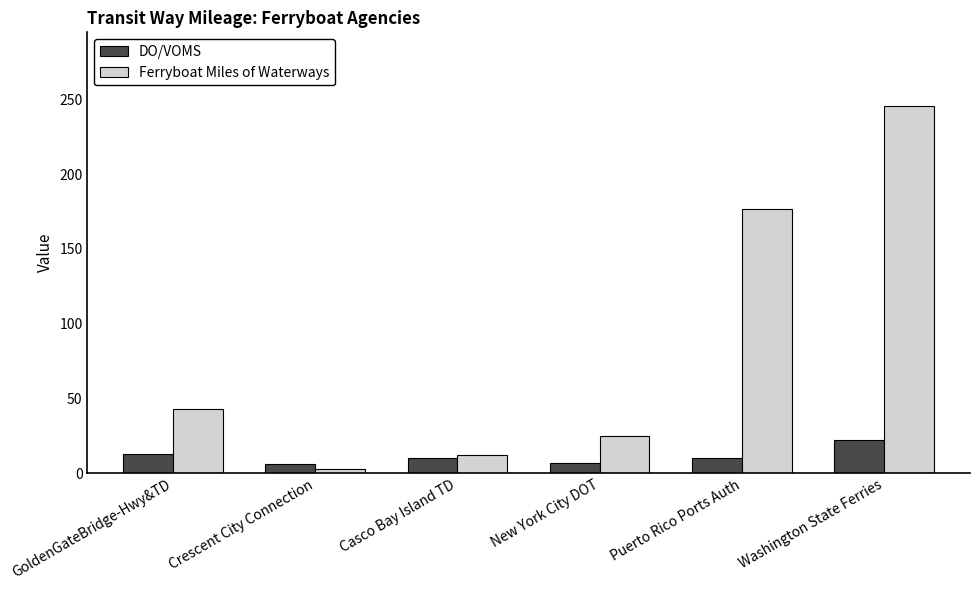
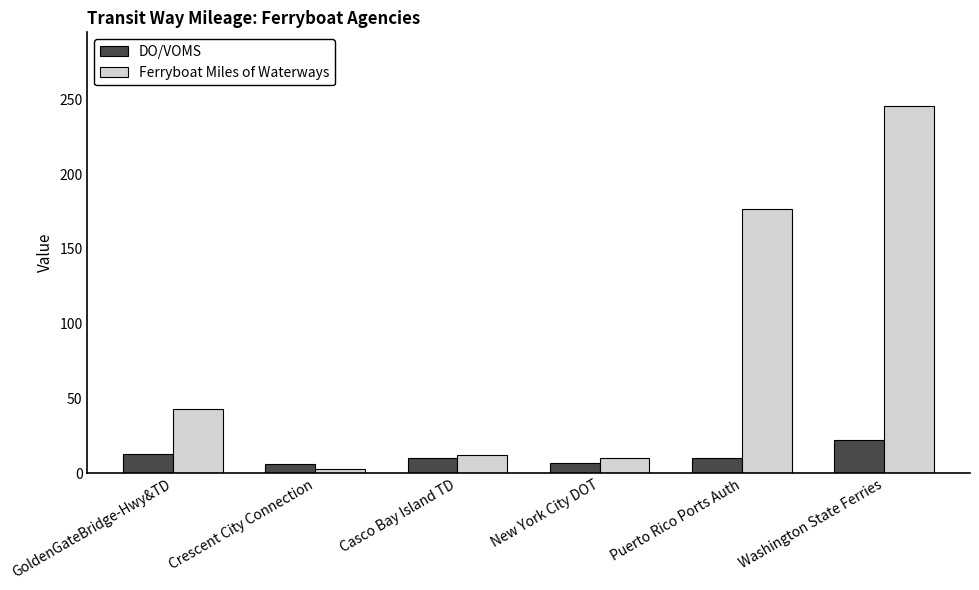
Ferryboat Miles of Waterways, New York City DOT: 25 -> 10
